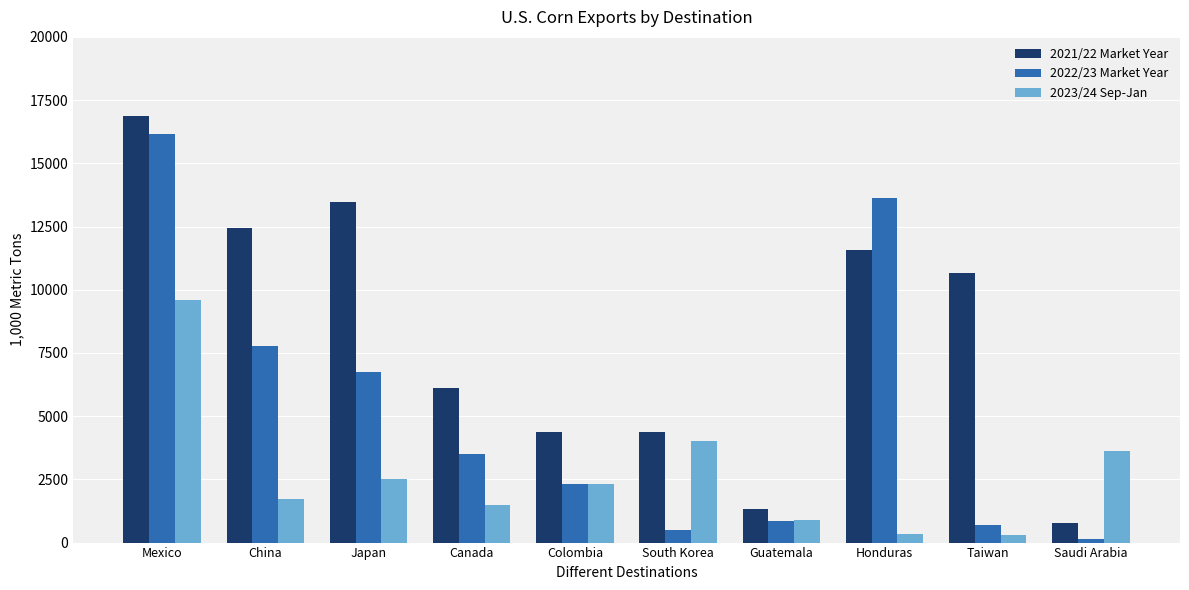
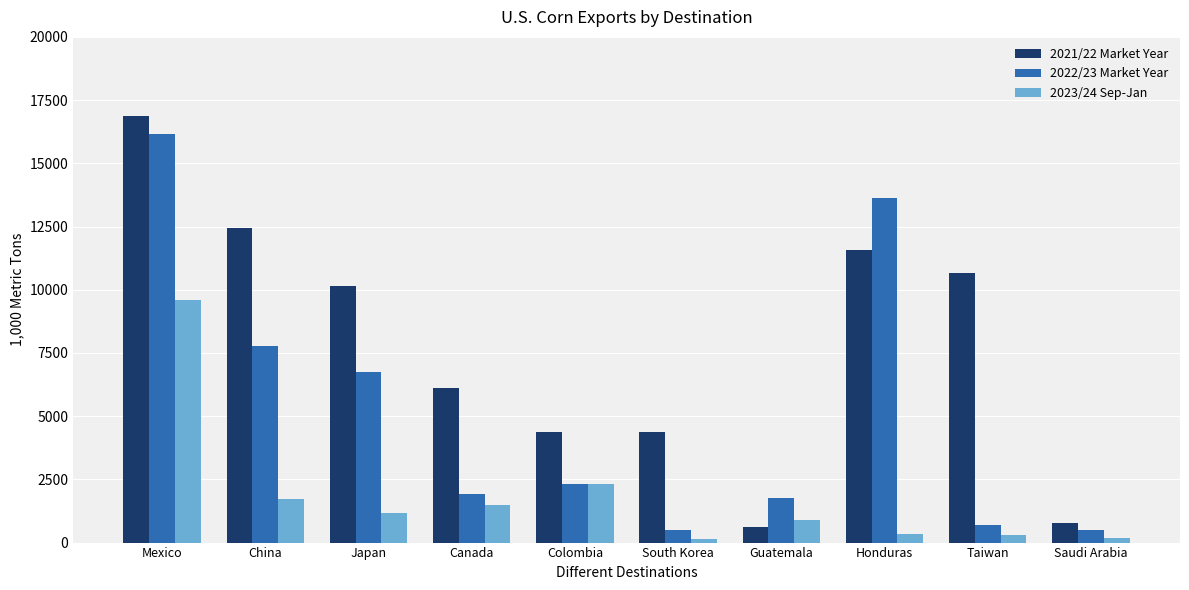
2021/22 Market Year, Japan: 13500 -> 10200
2023/24 Sep-Jan, Japan: 2500 -> 1200
2022/23 Market Year, Canada: 3500 -> 1900
2023/24 Sep-Jan, South Korea: 4000 -> 200
2021/22 Market Year, Guatemala: 1300 -> 600
2022/23 Market Year, Guatemala: 800 -> 1700
2022/23 Market Year, Saudi Arabia: 200 -> 500
2023/24 Sep-Jan, Saudi Arabia: 3600 -> 200
